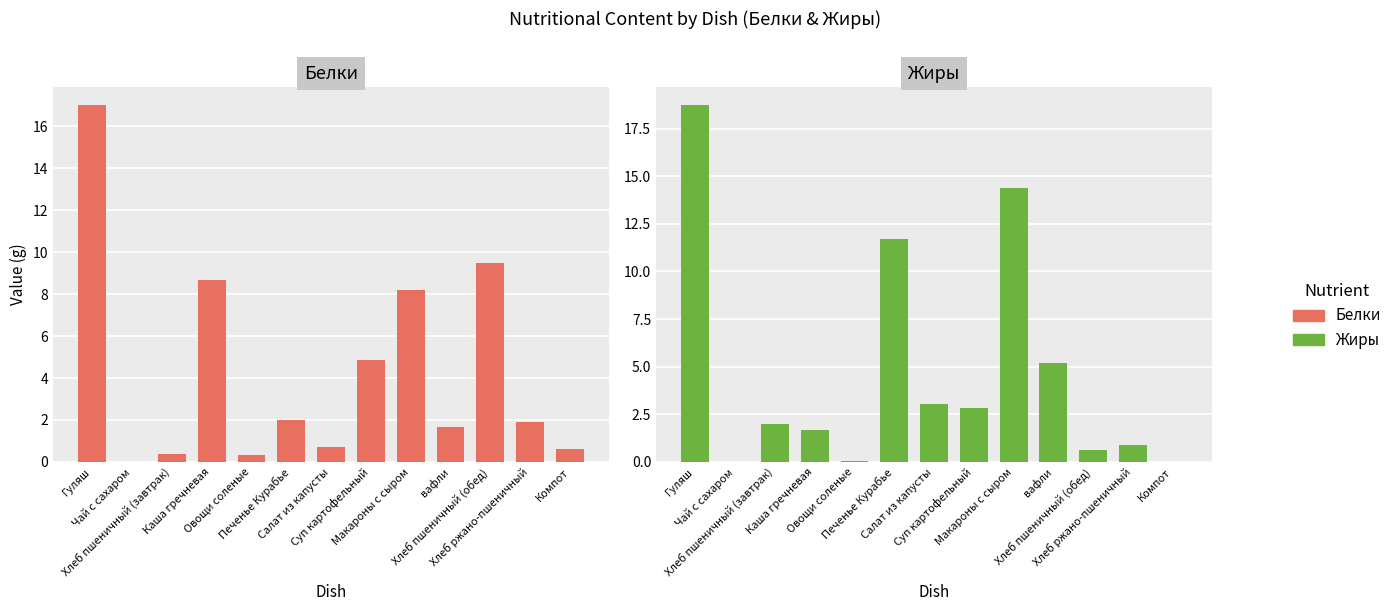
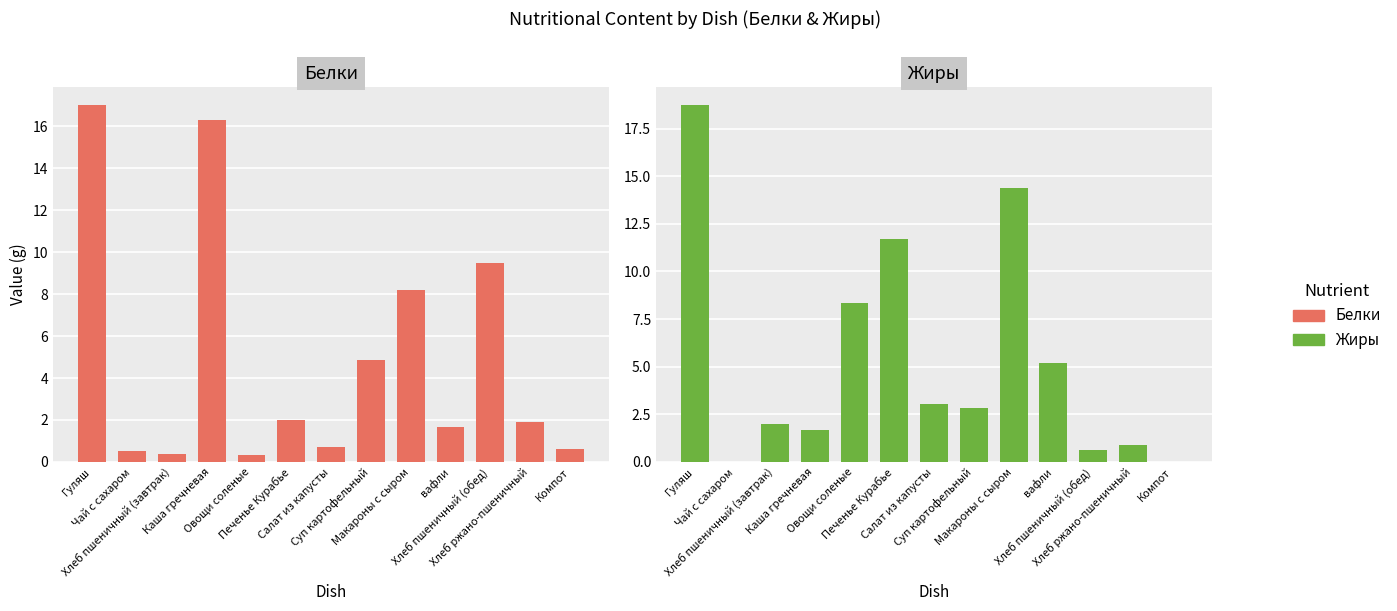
Белки, Чай с сахаром: 0.0 -> 0.5
Белки, Каша гречневая: 8.7 -> 16.3
Жиры, Овощи соленые: 0.1 -> 8.4
